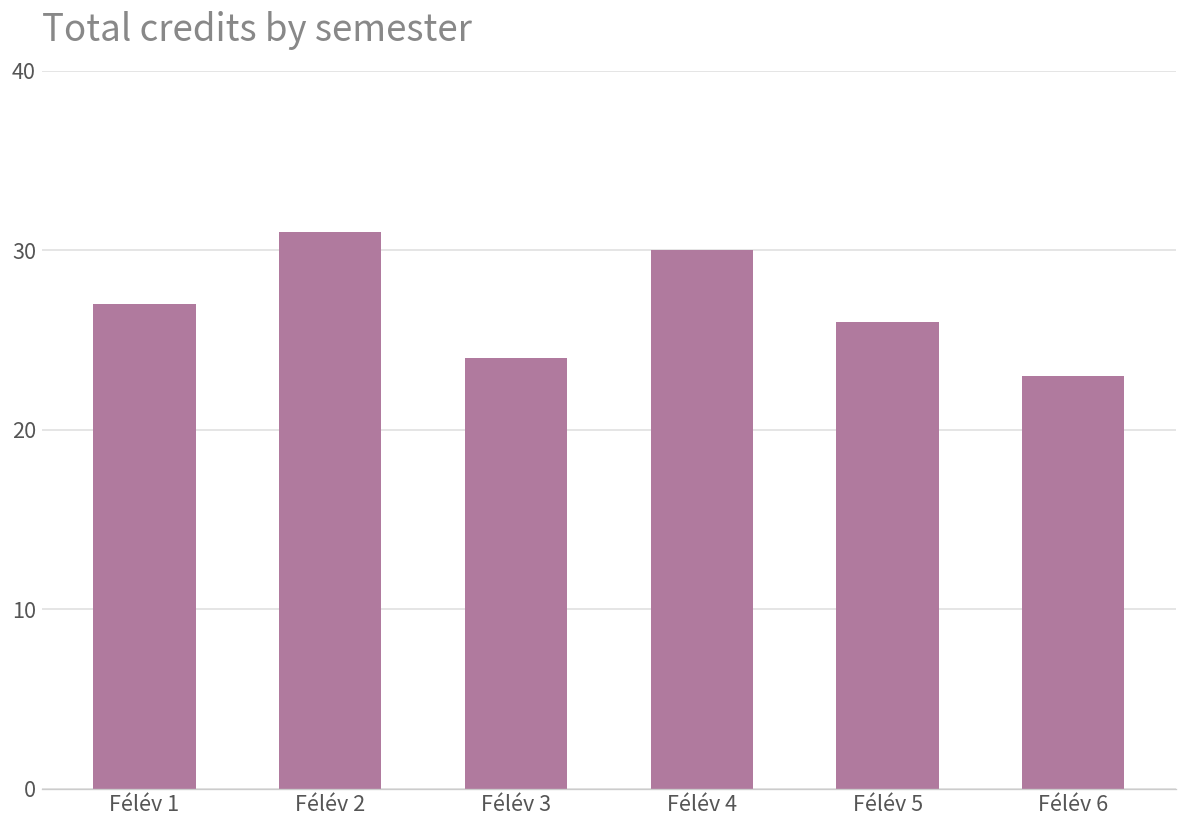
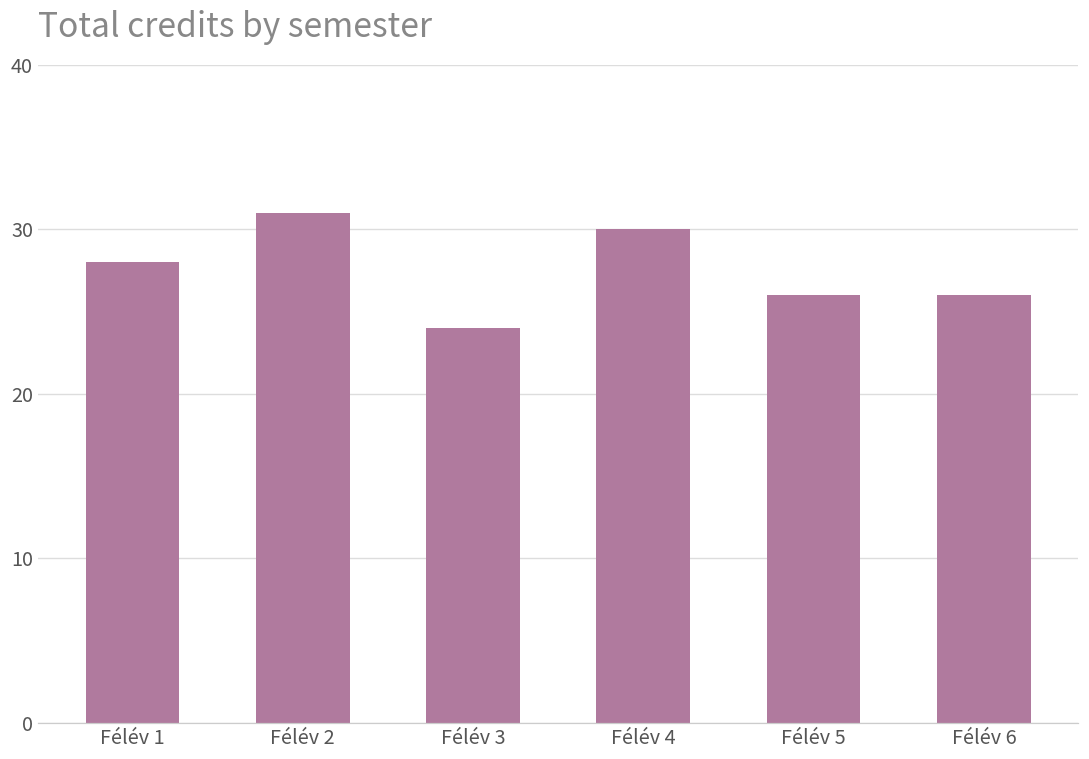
Félév 1: 27 -> 28
Félév 6: 23 -> 26
